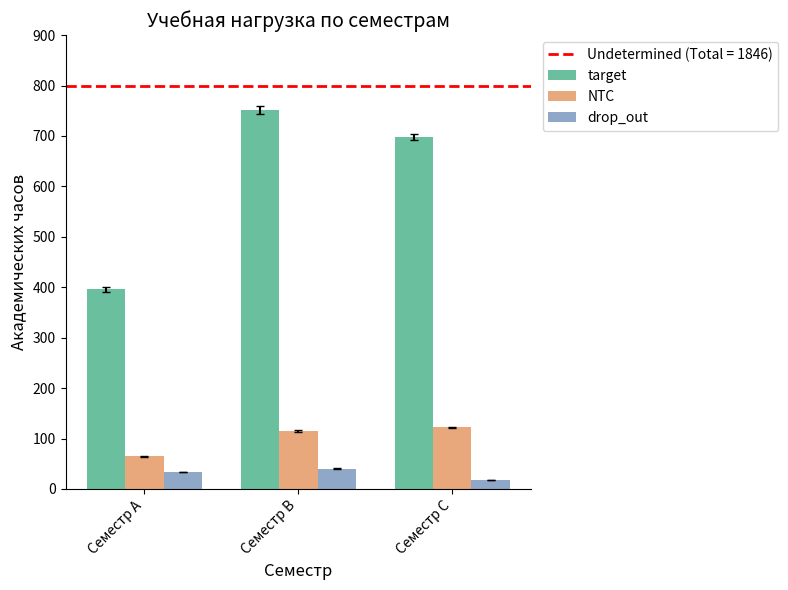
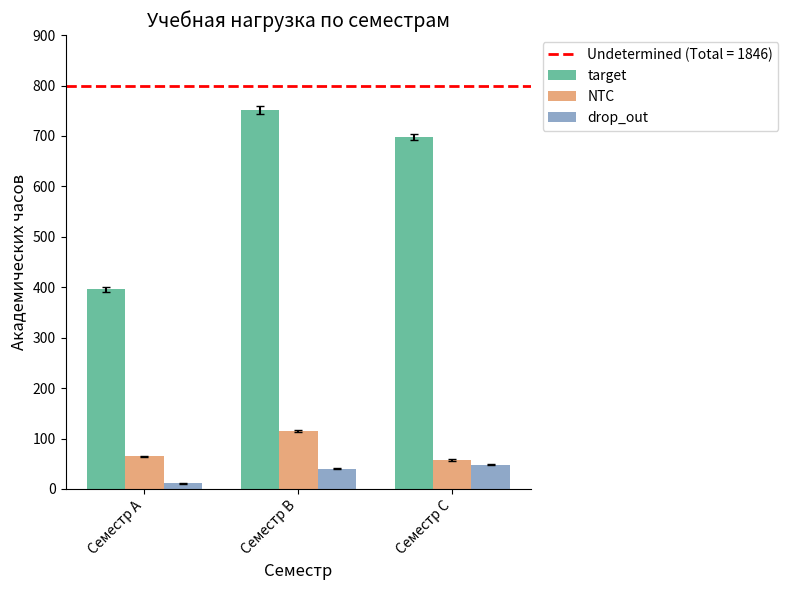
drop_out, Семестр A: 30 -> 10
NTC, Семестр C: 120 -> 60
drop_out, Семестр C: 20 -> 50
